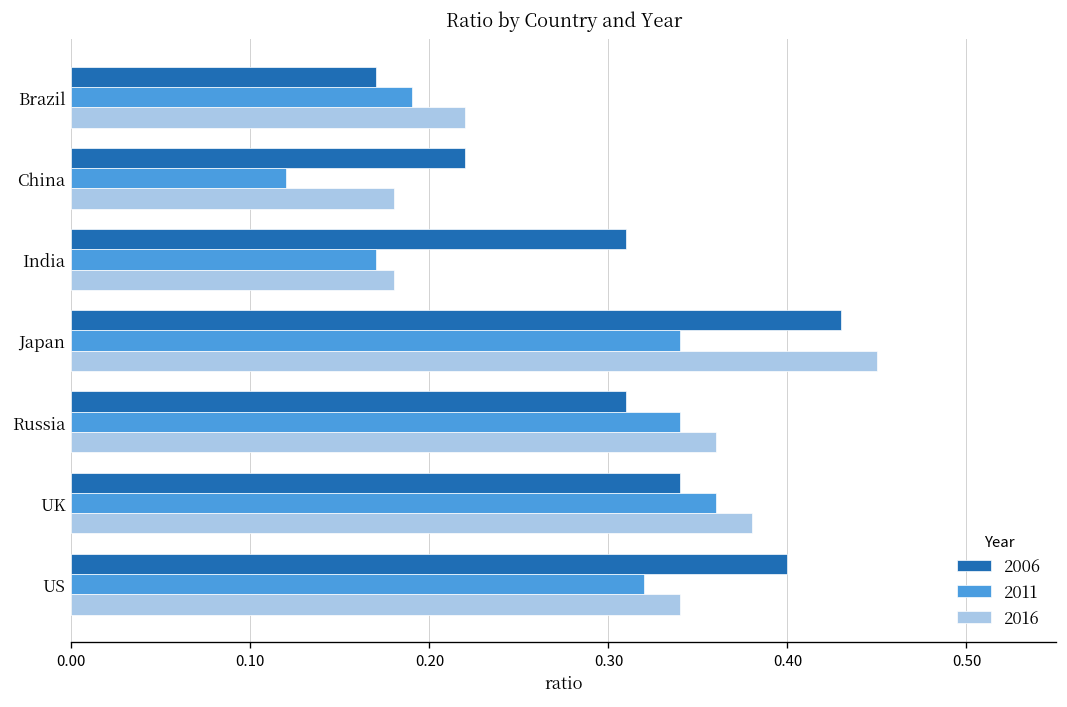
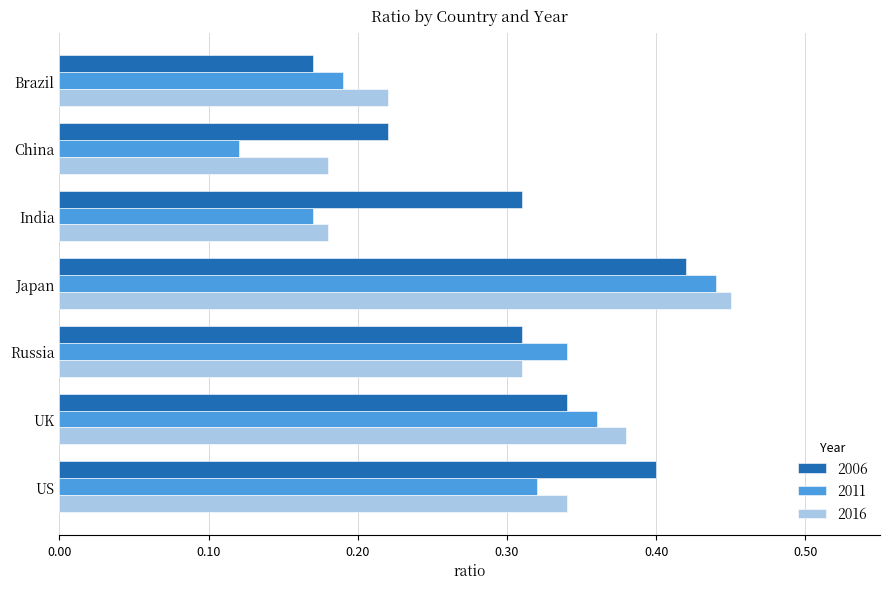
2006, Japan: 0.43 -> 0.42
2011, Japan: 0.34 -> 0.44
2016, Russia: 0.36 -> 0.31
